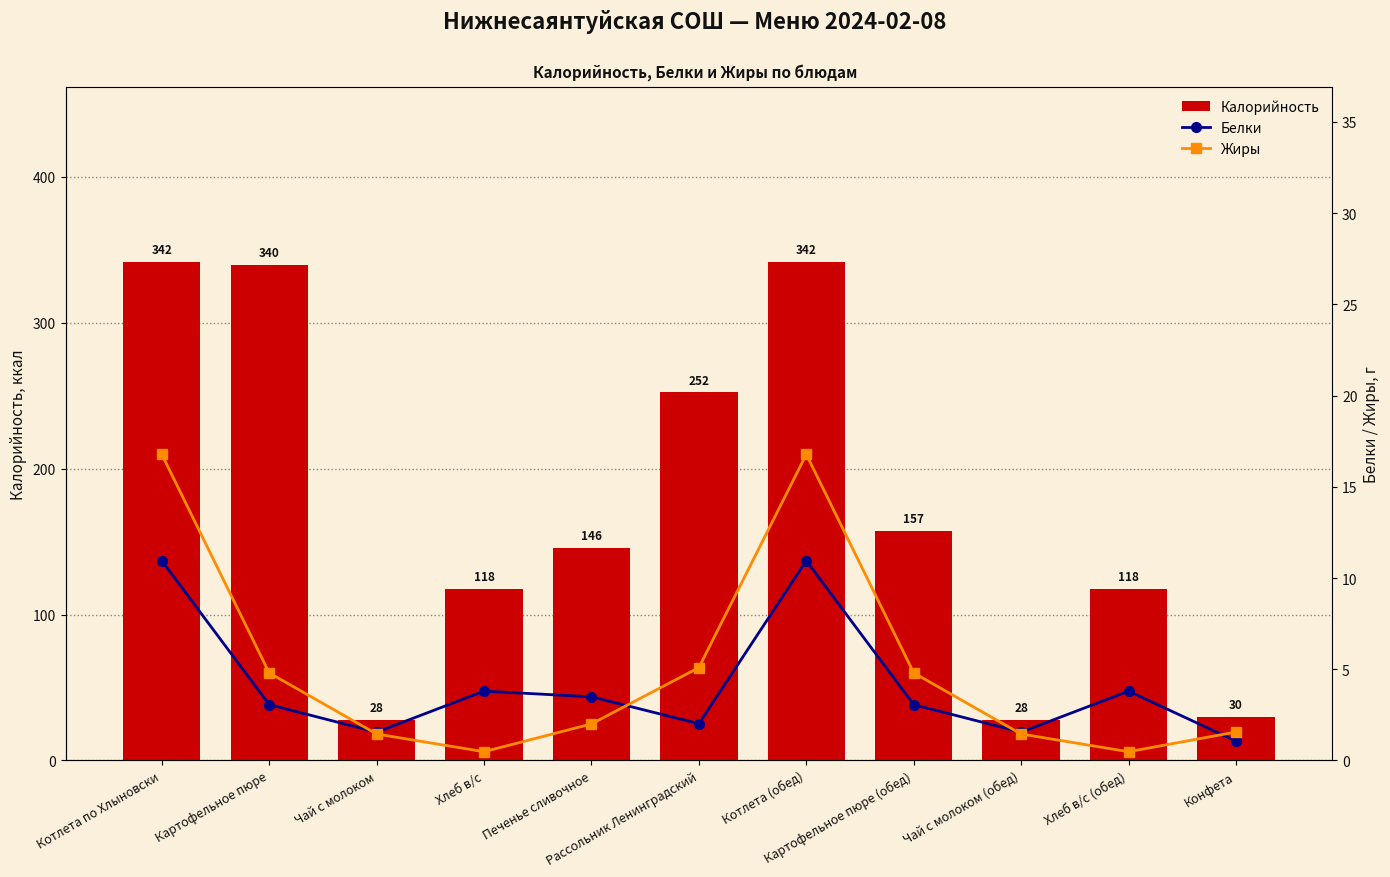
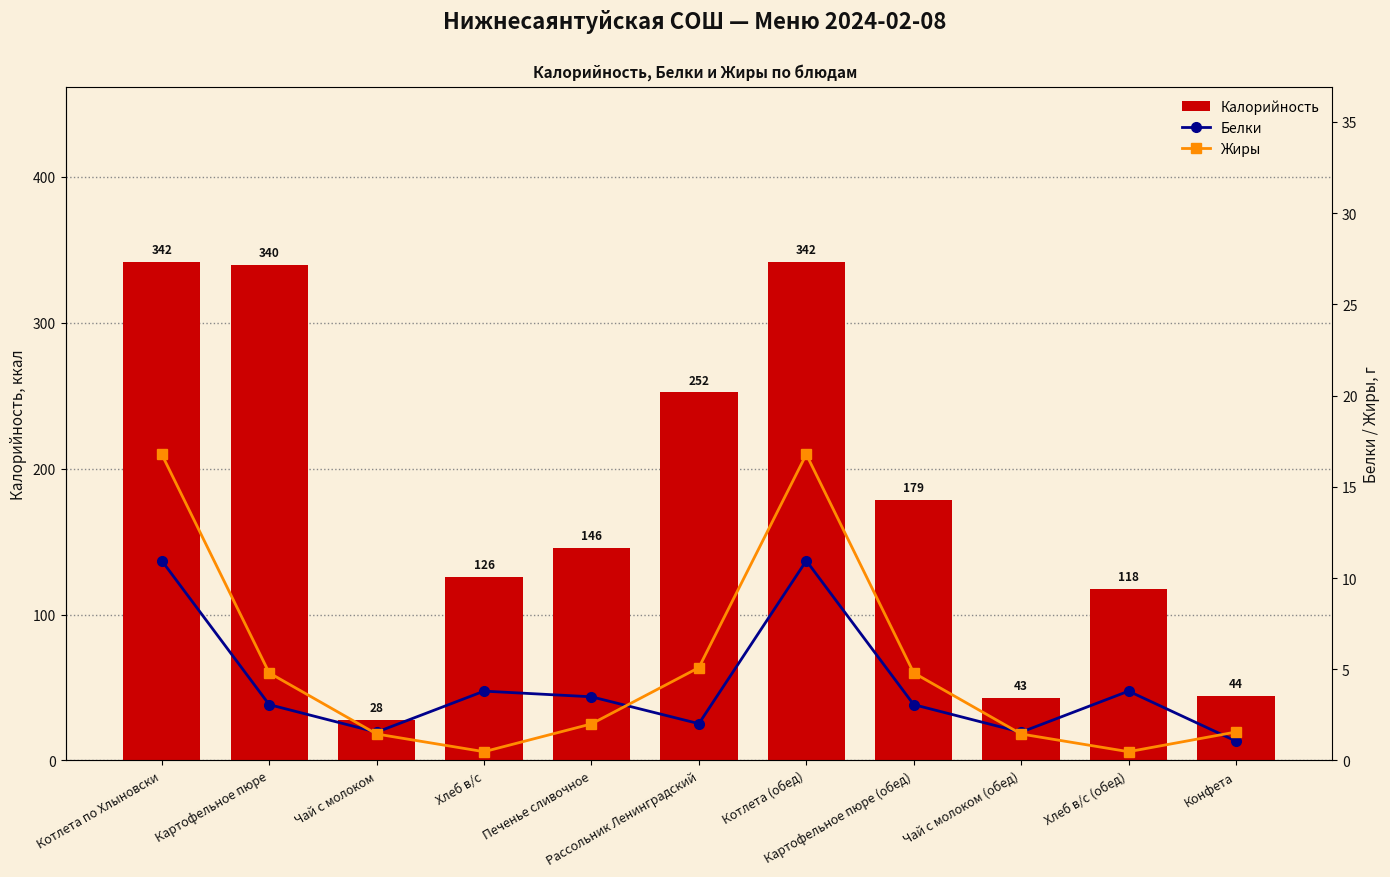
Калорийность, Хлеб в/с: 118 -> 126
Калорийность, Картофельное пюре (обед): 157 -> 179
Калорийность, Чай с молоком (обед): 28 -> 43
Калорийность, Конфета: 30 -> 44
